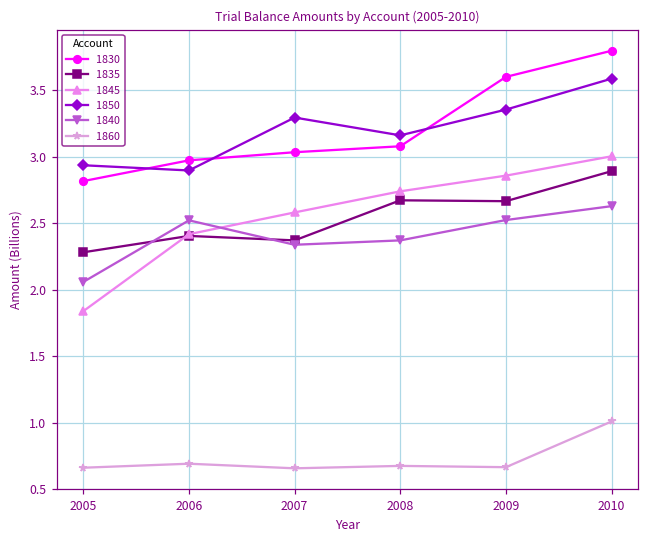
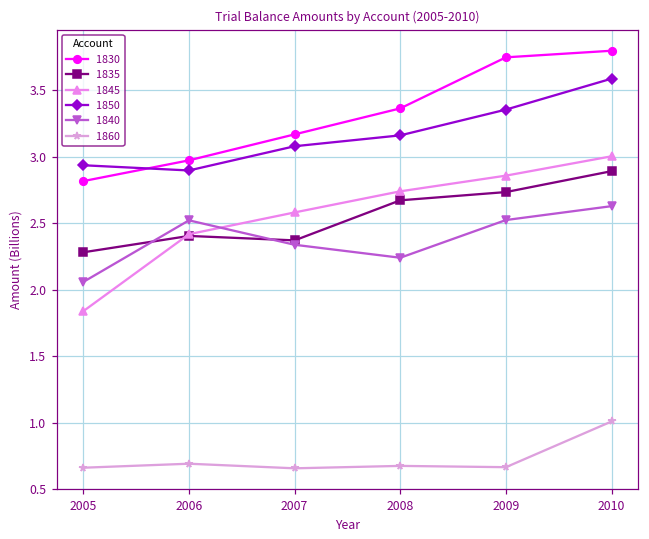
1830, 2007: 3.04 -> 3.17
1850, 2007: 3.30 -> 3.08
1830, 2008: 3.08 -> 3.36
1840, 2008: 2.37 -> 2.24
1830, 2009: 3.60 -> 3.75
1835, 2009: 2.67 -> 2.74
